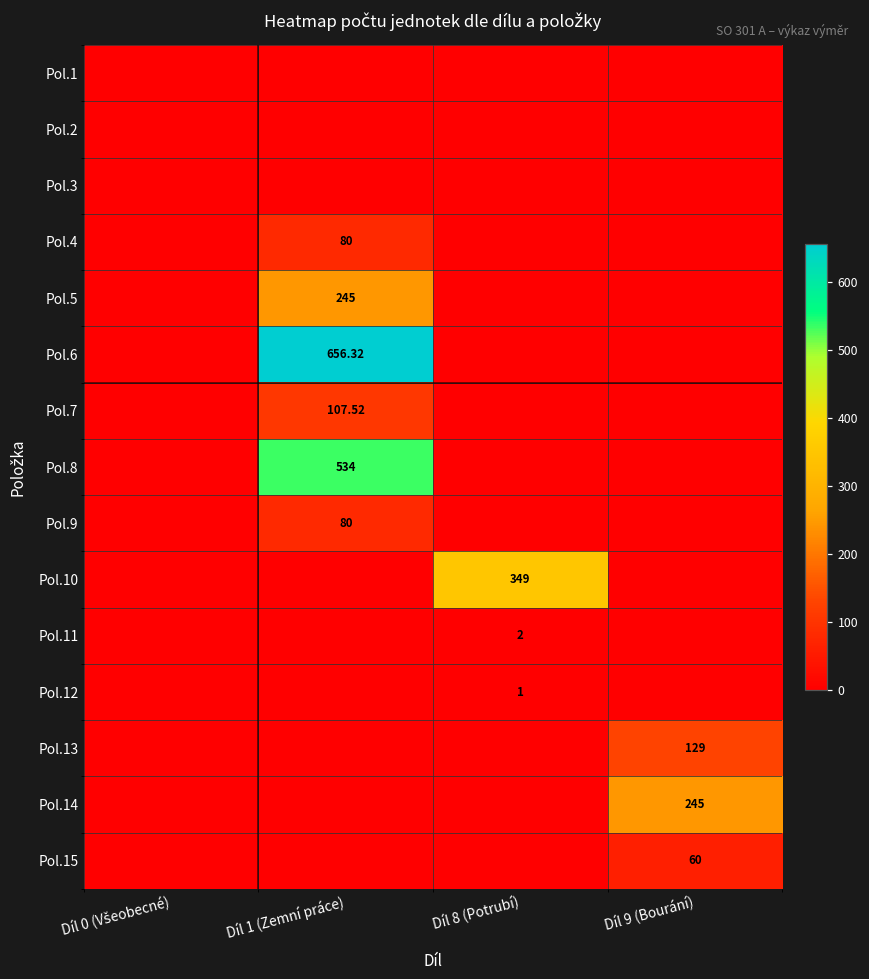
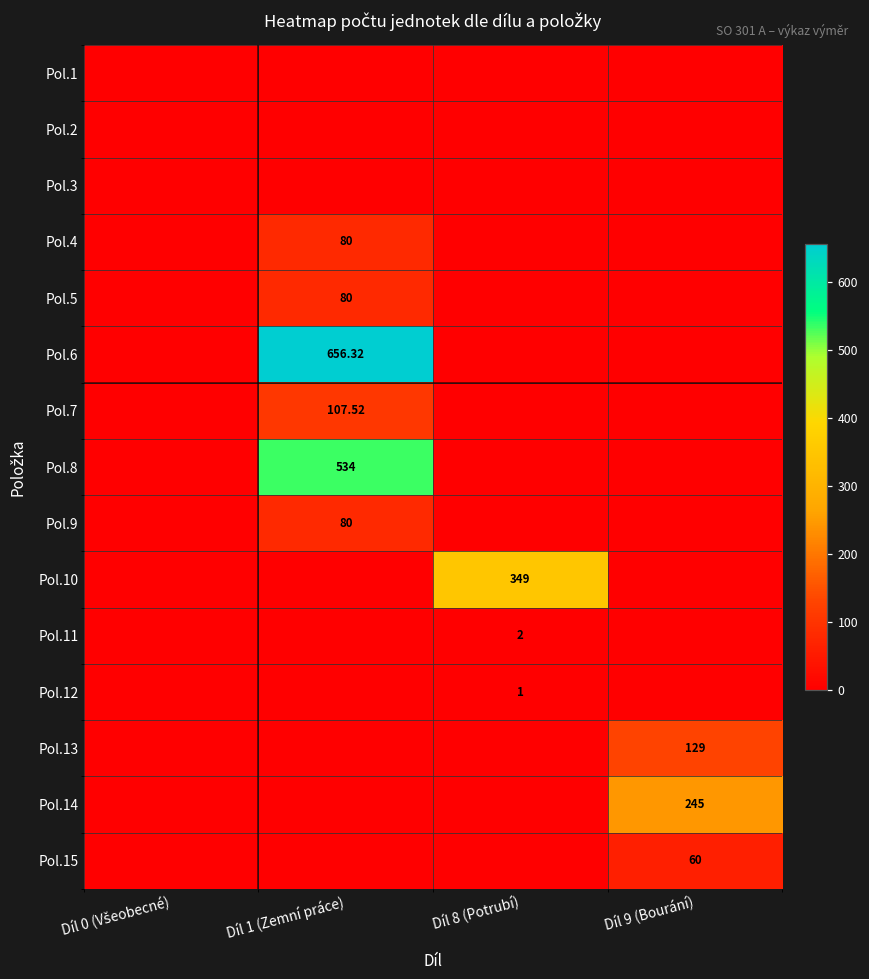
Pol.5, Díl 1 (Zemní práce): 245 -> 80
